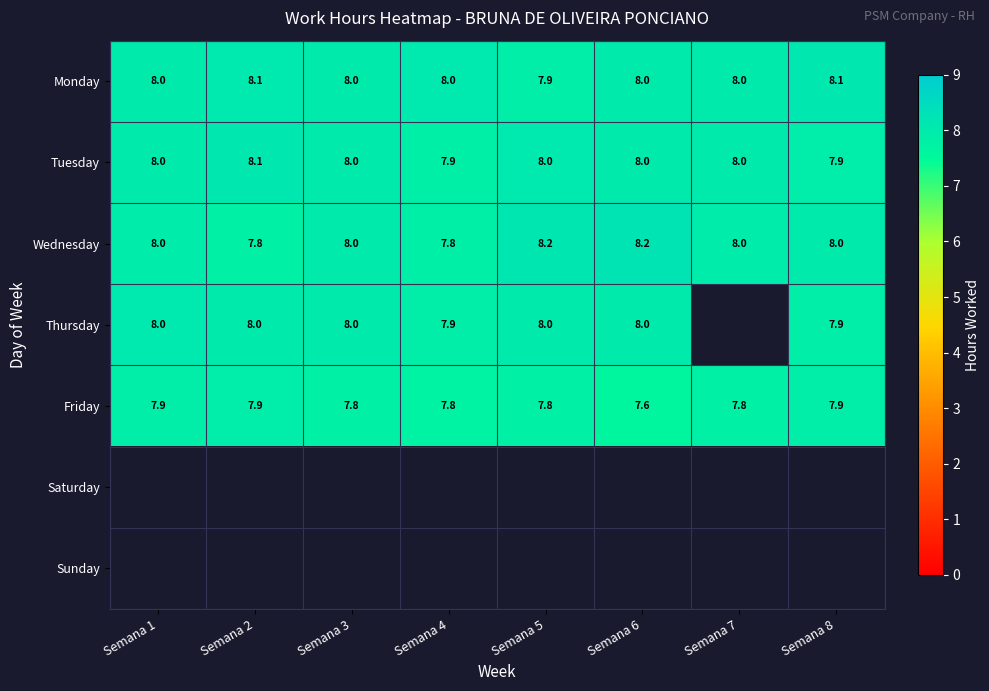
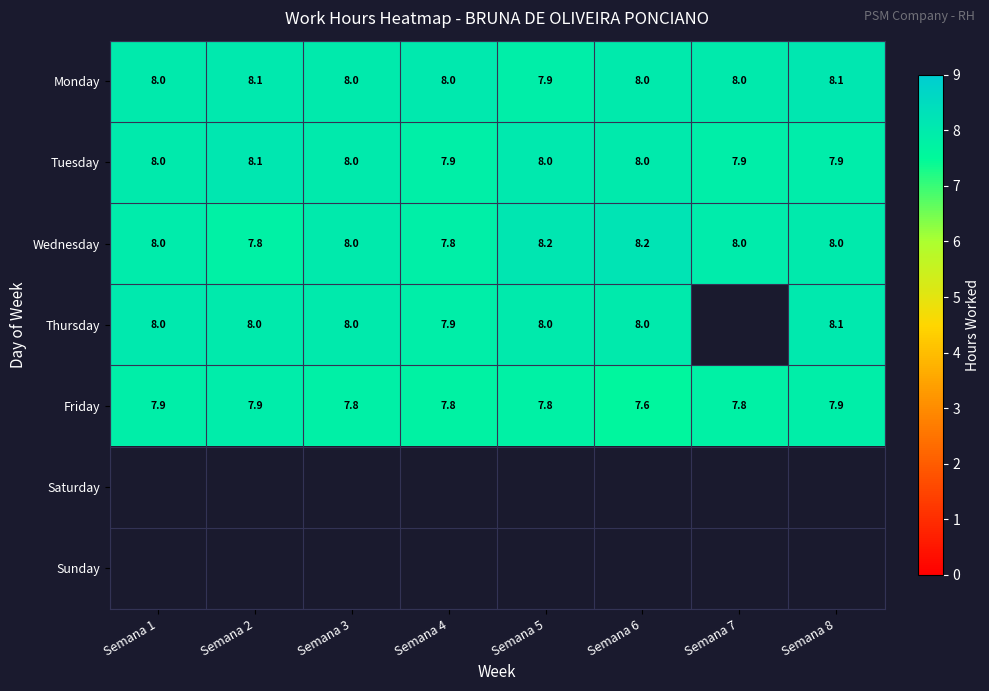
Tuesday, Semana 7: 8.0 -> 7.9
Thursday, Semana 8: 7.9 -> 8.1
